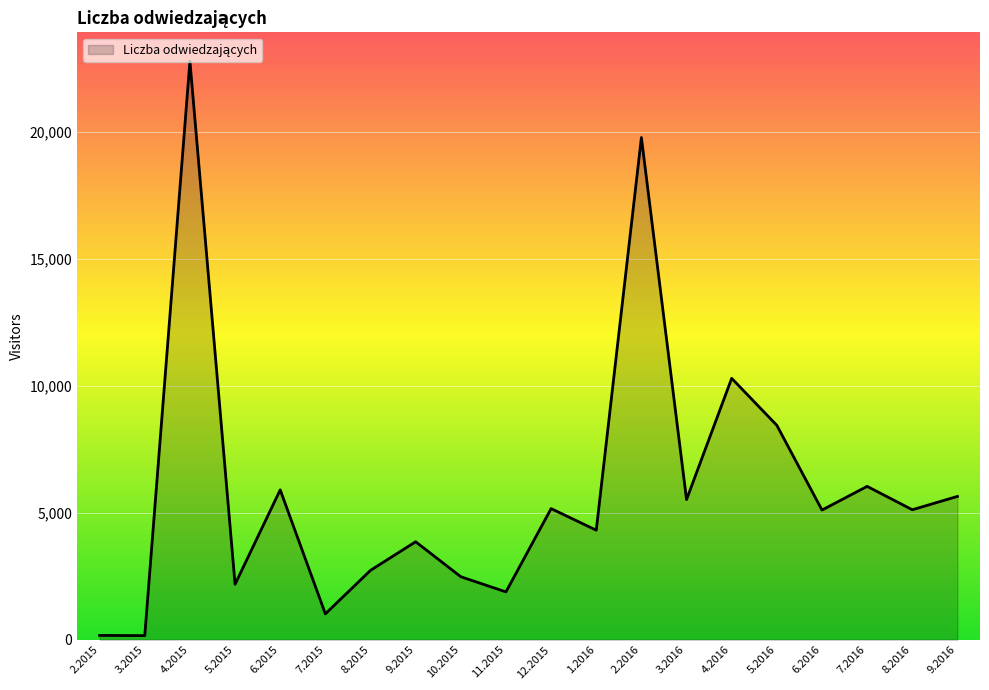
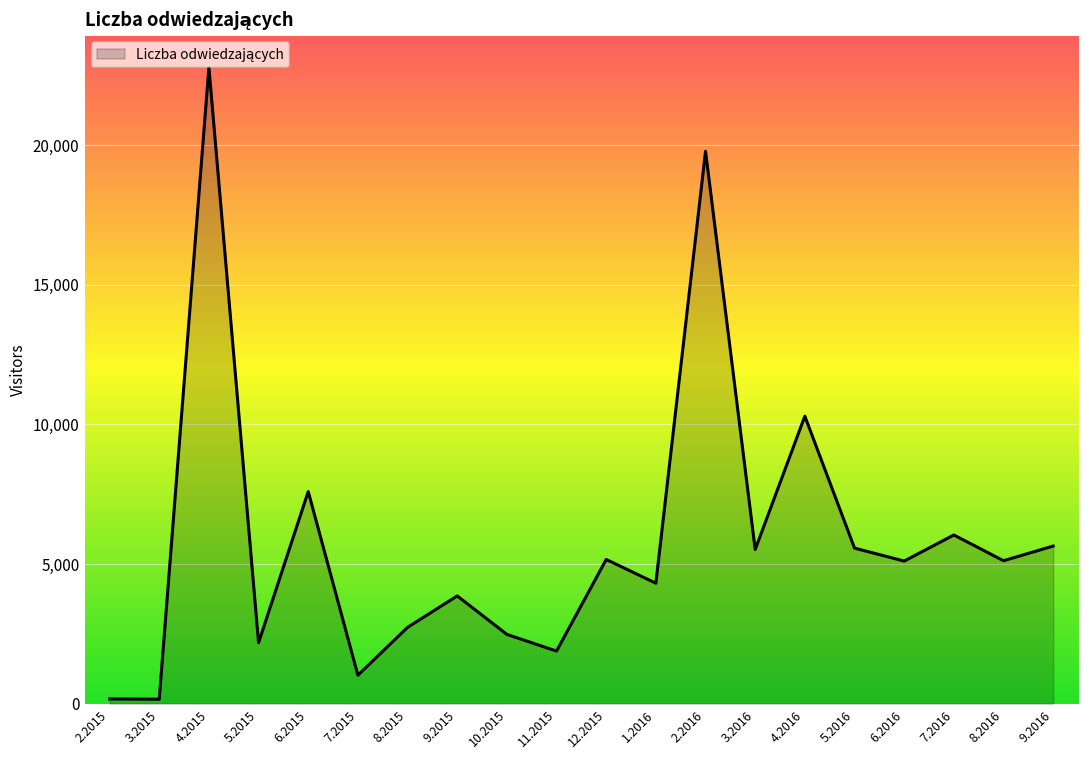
6.2015: 5,900 -> 7,600
5.2016: 8,400 -> 5,600
